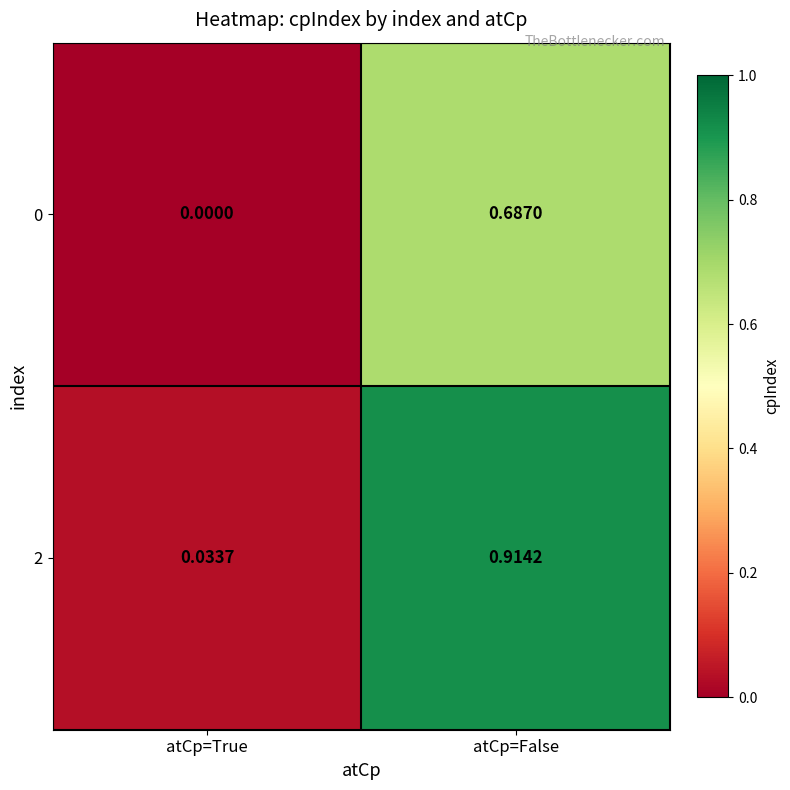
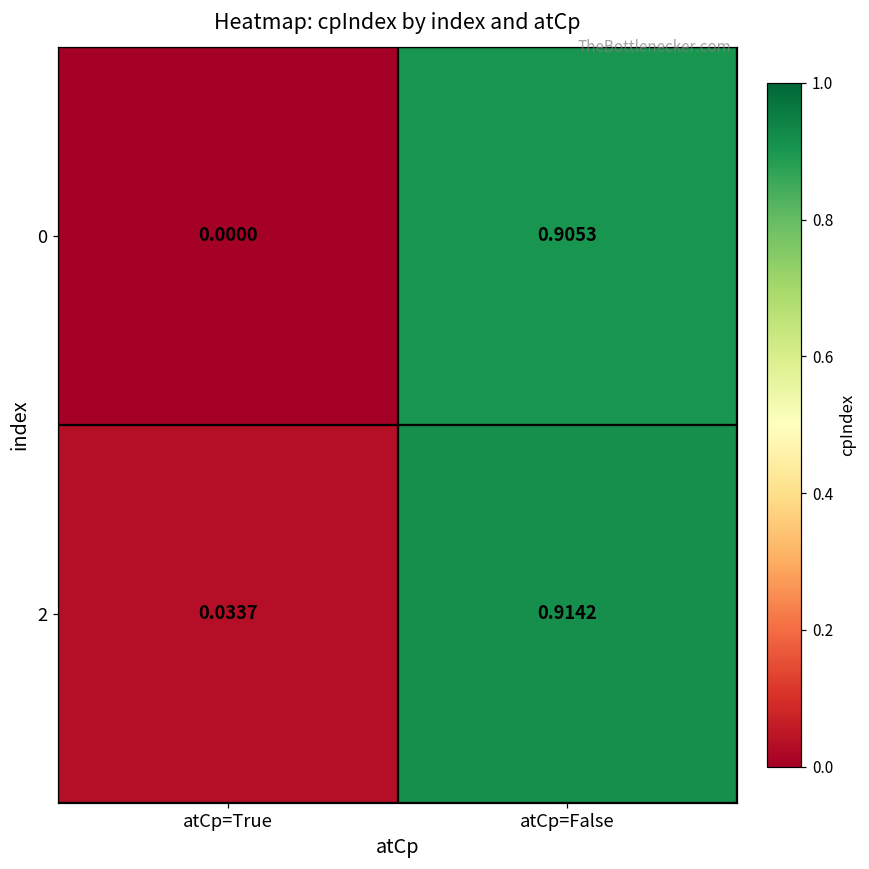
0, atCp=False: 0.6870 -> 0.9053
